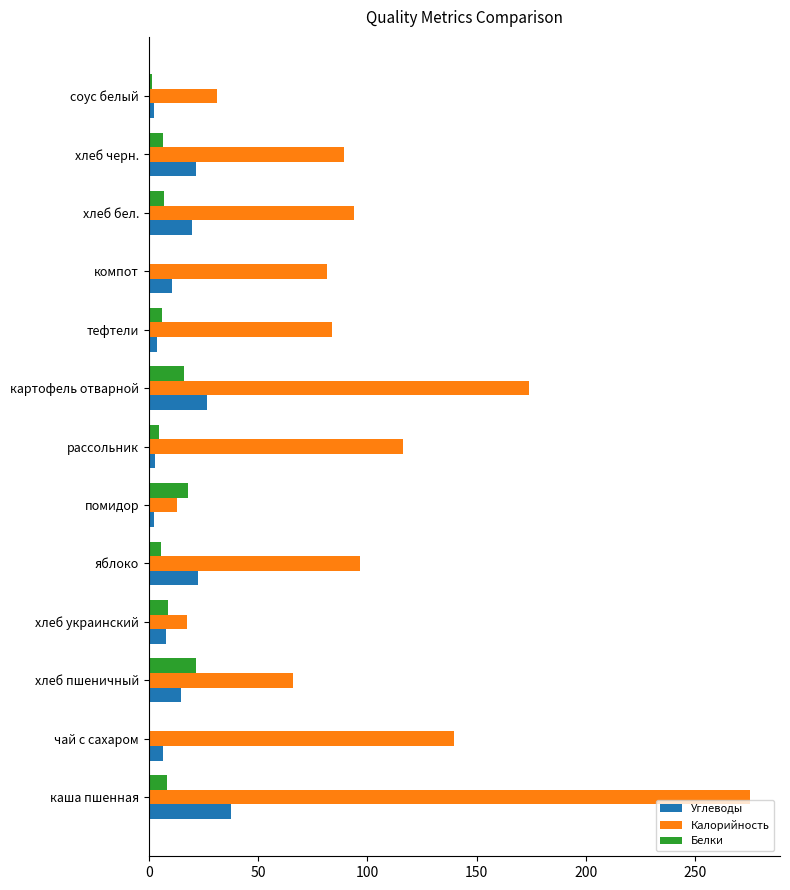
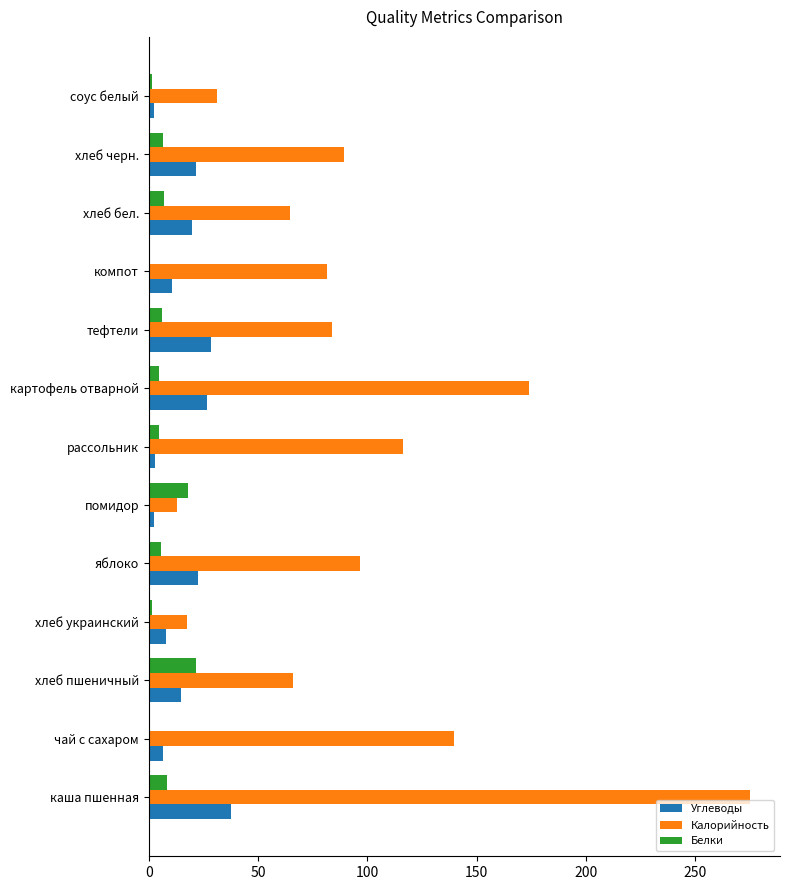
Калорийность, хлеб бел.: 94 -> 65
Углеводы, тефтели: 4 -> 29
Белки, картофель отварной: 16 -> 5
Белки, хлеб украинский: 9 -> 1
